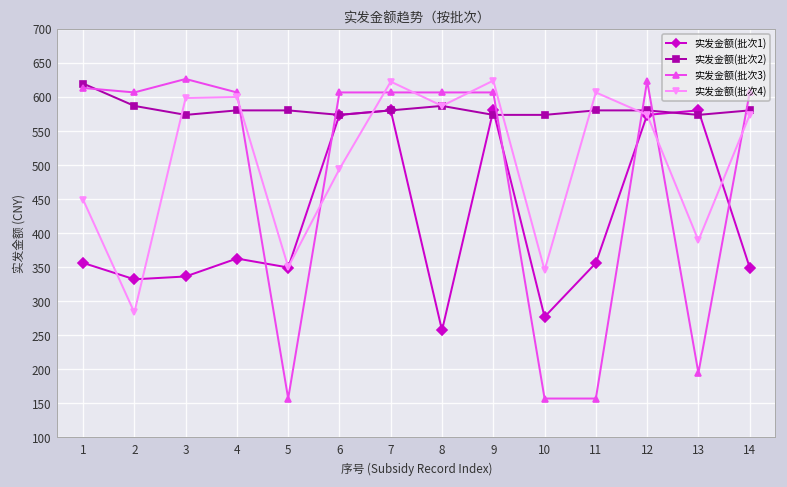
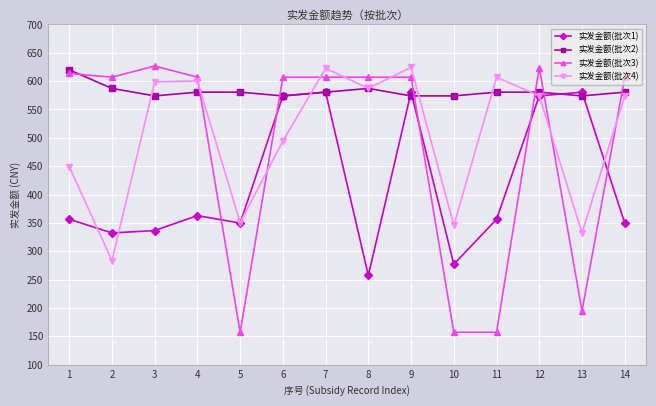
实发金额(批次4), 13: 390 -> 330
